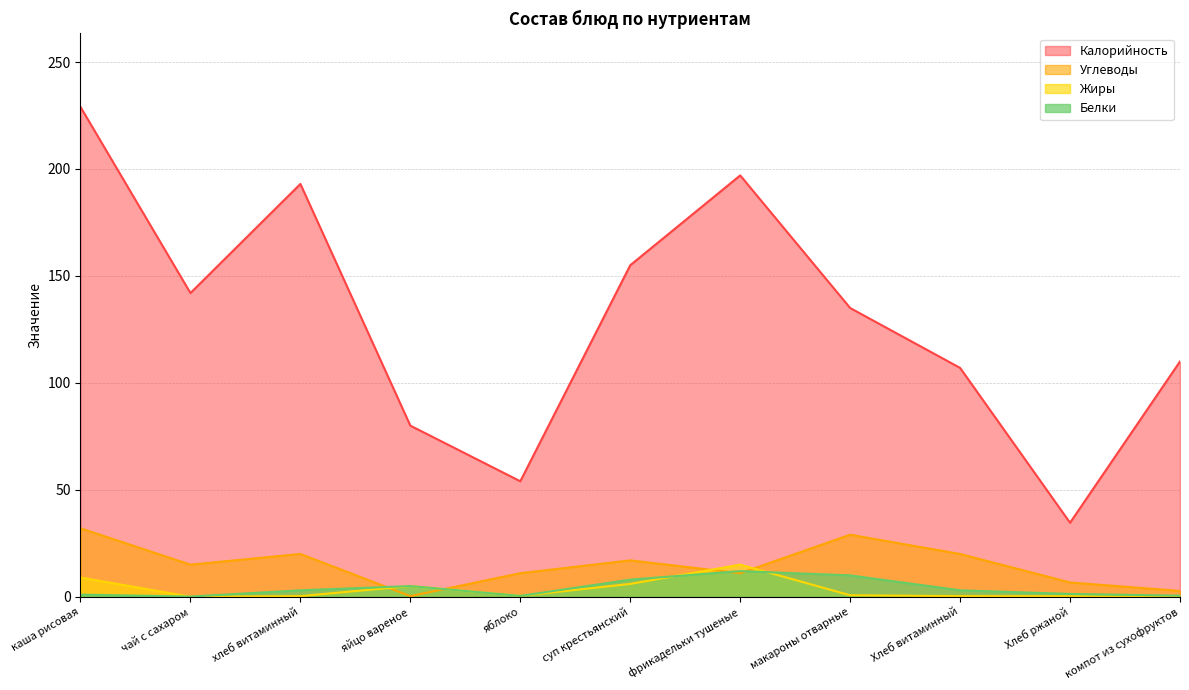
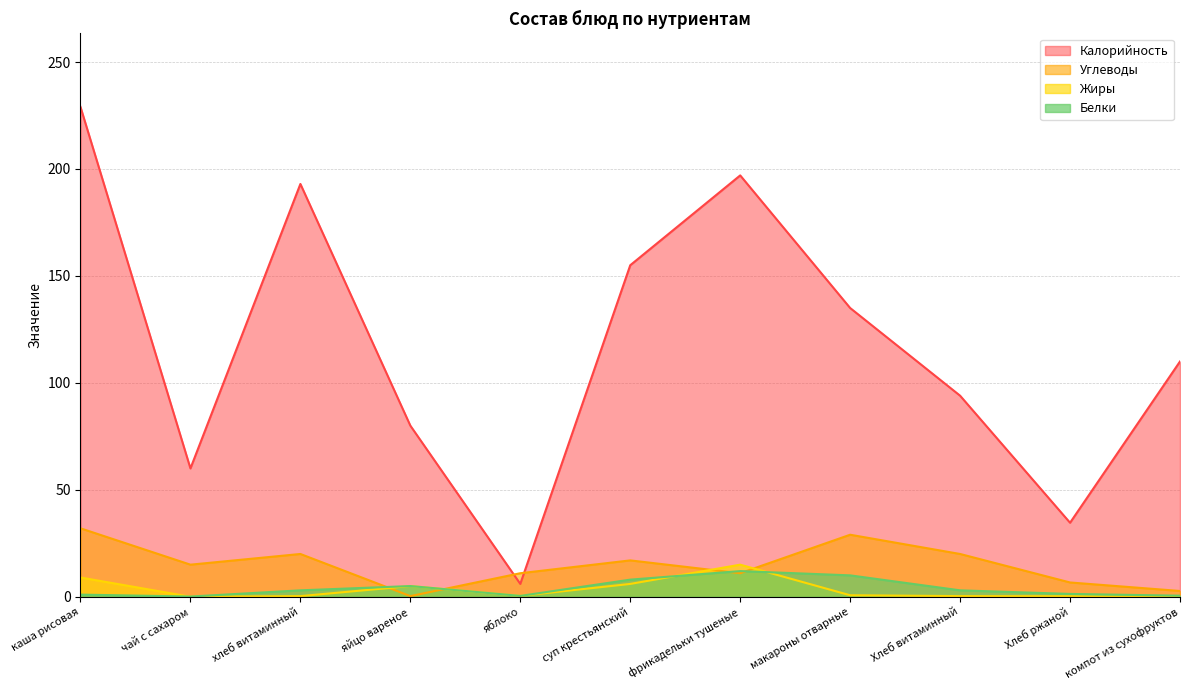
Калорийность, чай с сахаром: 142 -> 60
Калорийность, яблоко: 54 -> 6
Калорийность, Хлеб витаминный: 107 -> 94
